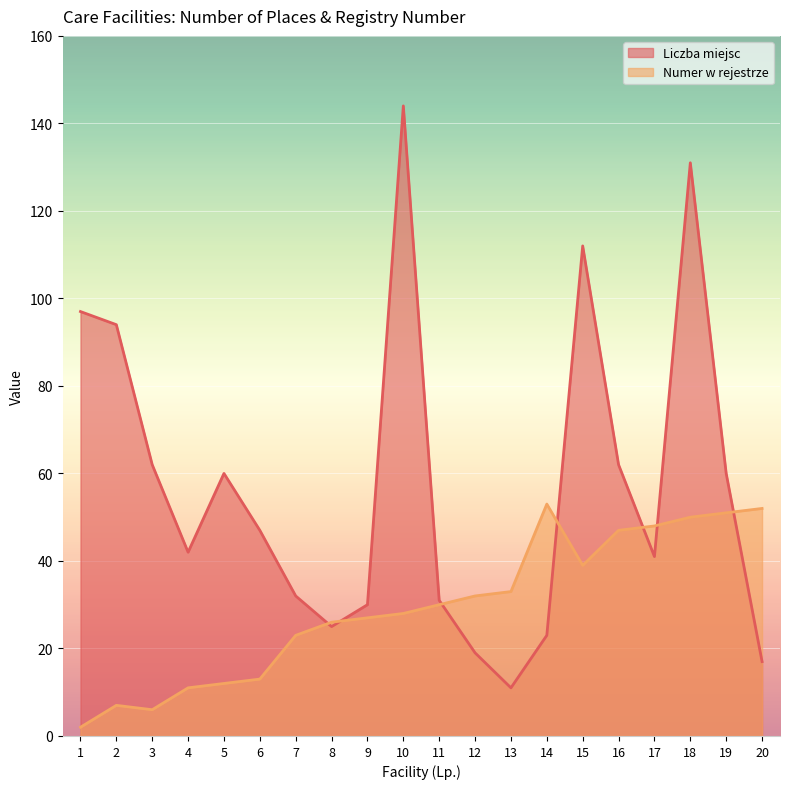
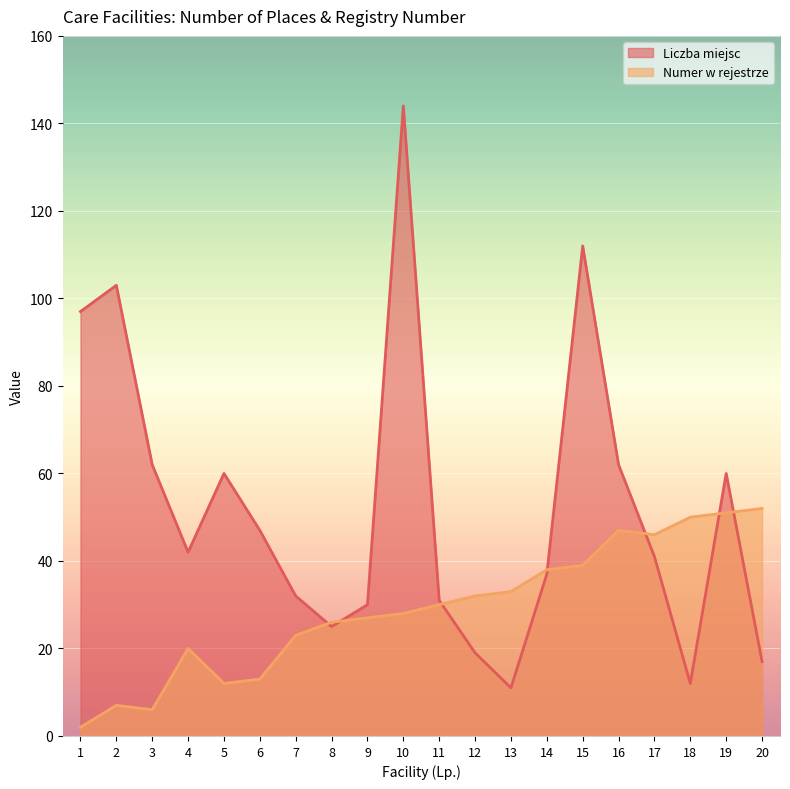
Liczba miejsc, 2: 94 -> 103
Numer w rejestrze, 4: 11 -> 20
Liczba miejsc, 14: 23 -> 37
Numer w rejestrze, 14: 53 -> 38
Numer w rejestrze, 17: 48 -> 46
Liczba miejsc, 18: 131 -> 12
